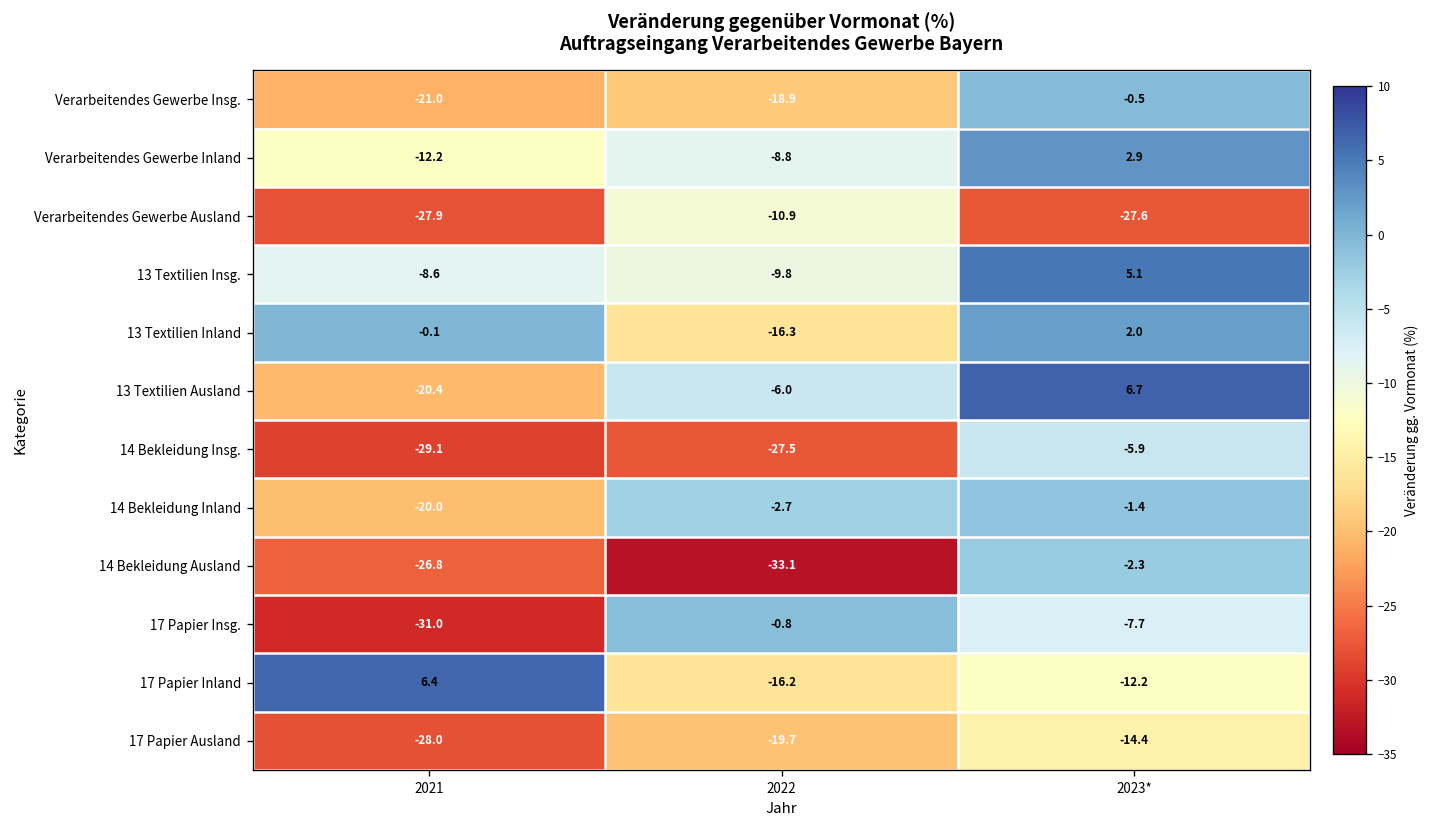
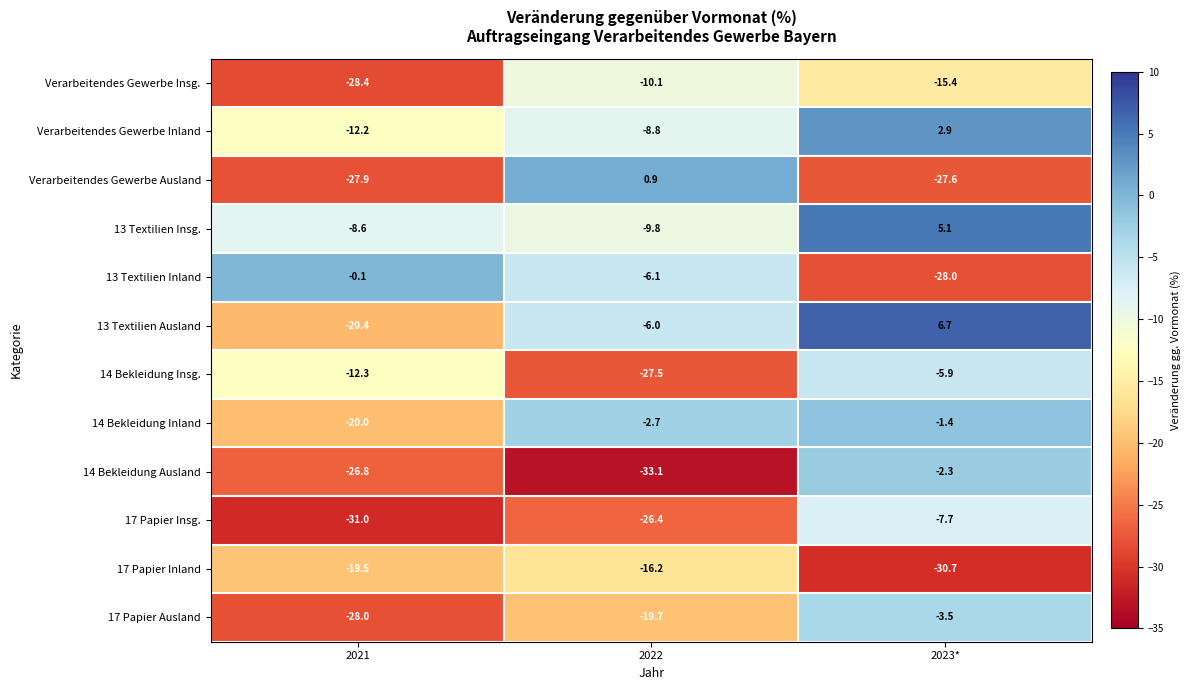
Verarbeitendes Gewerbe Insg., 2021: -21.0 -> -28.4
Verarbeitendes Gewerbe Insg., 2022: -18.9 -> -10.1
Verarbeitendes Gewerbe Insg., 2023*: -0.5 -> -15.4
Verarbeitendes Gewerbe Ausland, 2022: -10.9 -> 0.9
13 Textilien Inland, 2022: -16.3 -> -6.1
13 Textilien Inland, 2023*: 2.0 -> -28.0
14 Bekleidung Insg., 2021: -29.1 -> -12.3
17 Papier Insg., 2022: -0.8 -> -26.4
17 Papier Inland, 2021: 6.4 -> -19.5
17 Papier Inland, 2023*: -12.2 -> -30.7
17 Papier Ausland, 2023*: -14.4 -> -3.5
